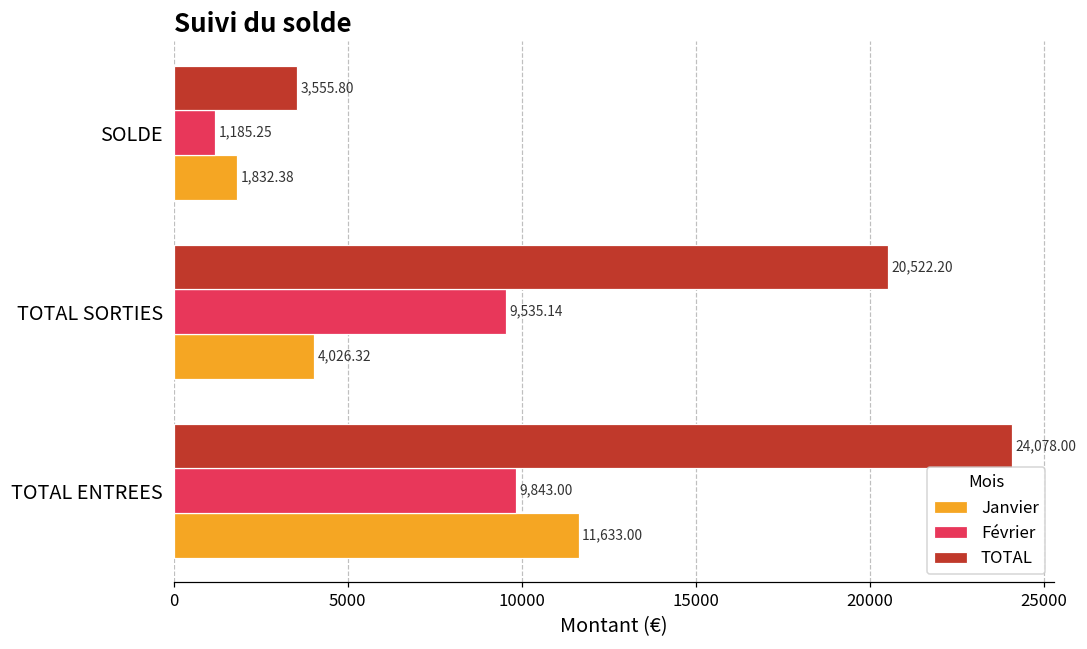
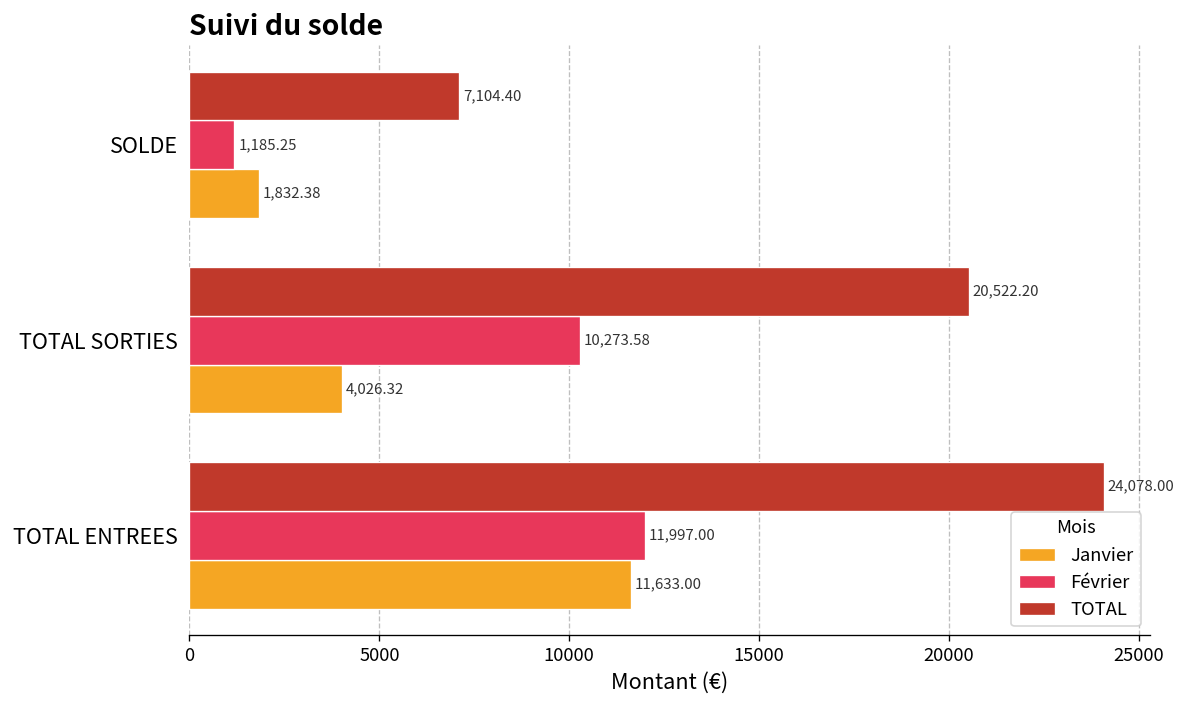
TOTAL, SOLDE: 3,555.80 -> 7,104.40
Février, TOTAL SORTIES: 9,535.14 -> 10,273.58
Février, TOTAL ENTREES: 9,843.00 -> 11,997.00
